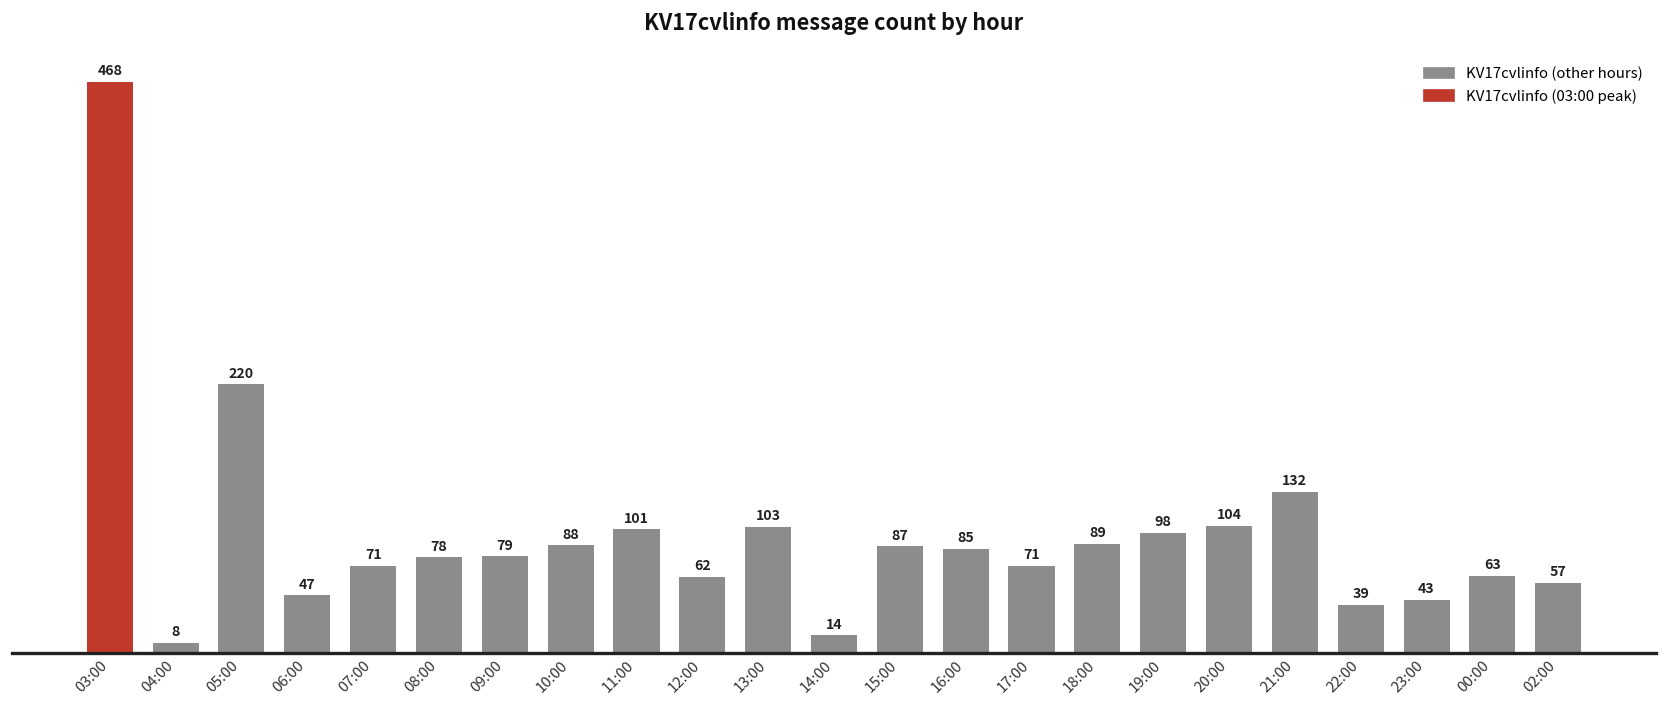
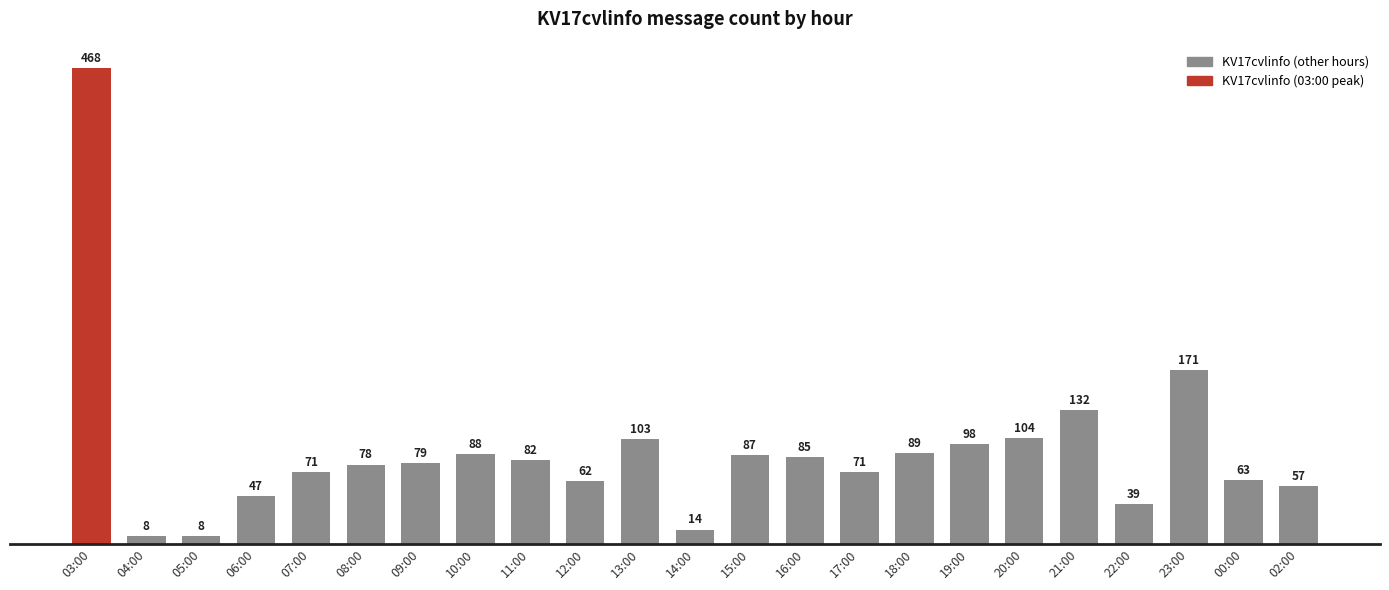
05:00: 220 -> 8
11:00: 101 -> 82
23:00: 43 -> 171
